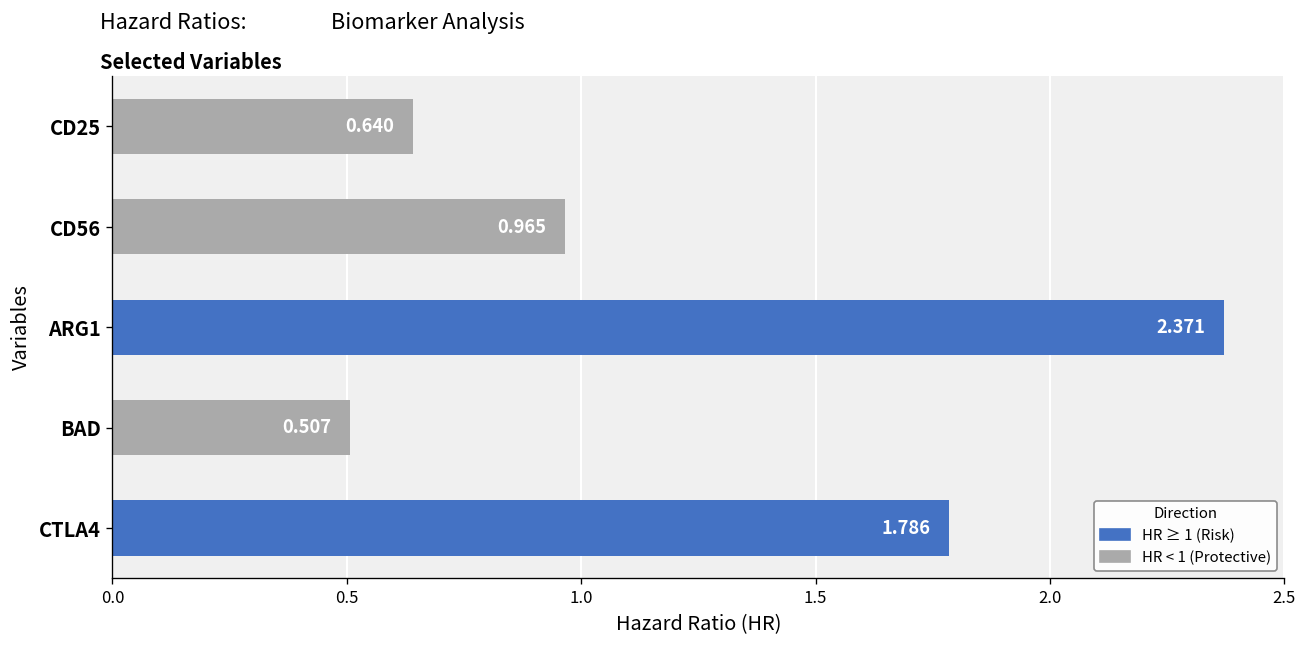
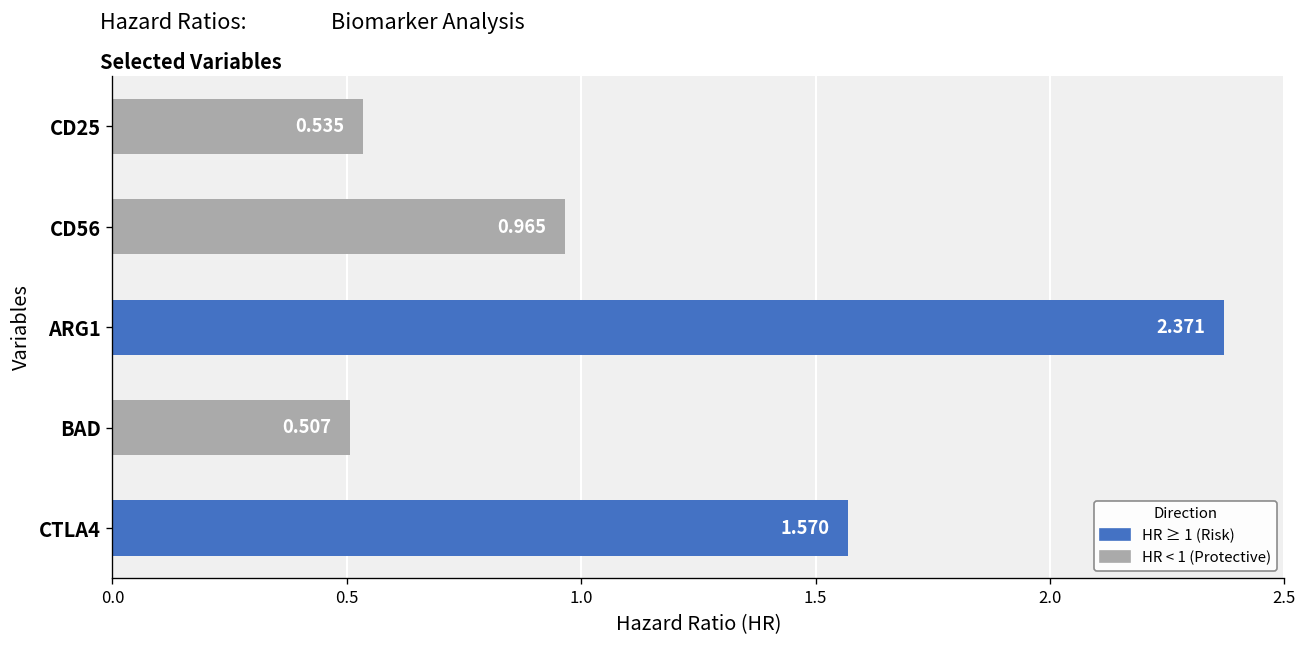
CD25: 0.640 -> 0.535
CTLA4: 1.786 -> 1.570
